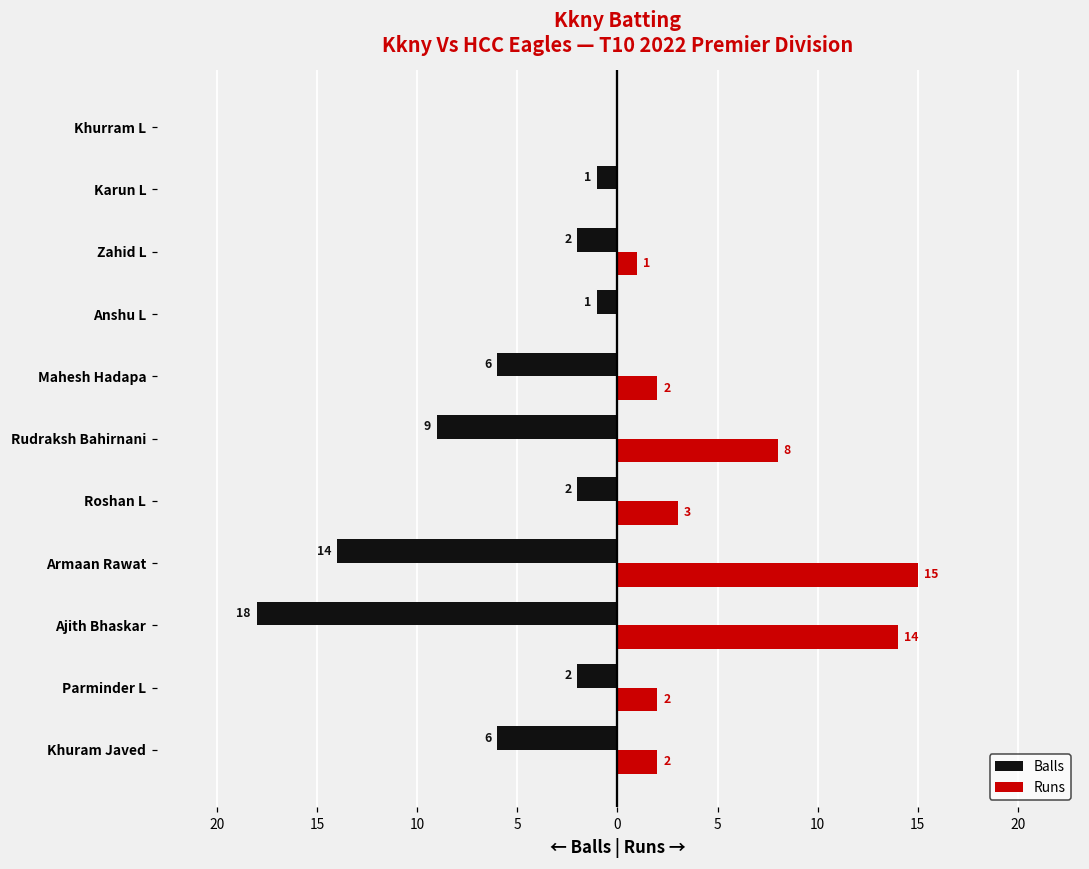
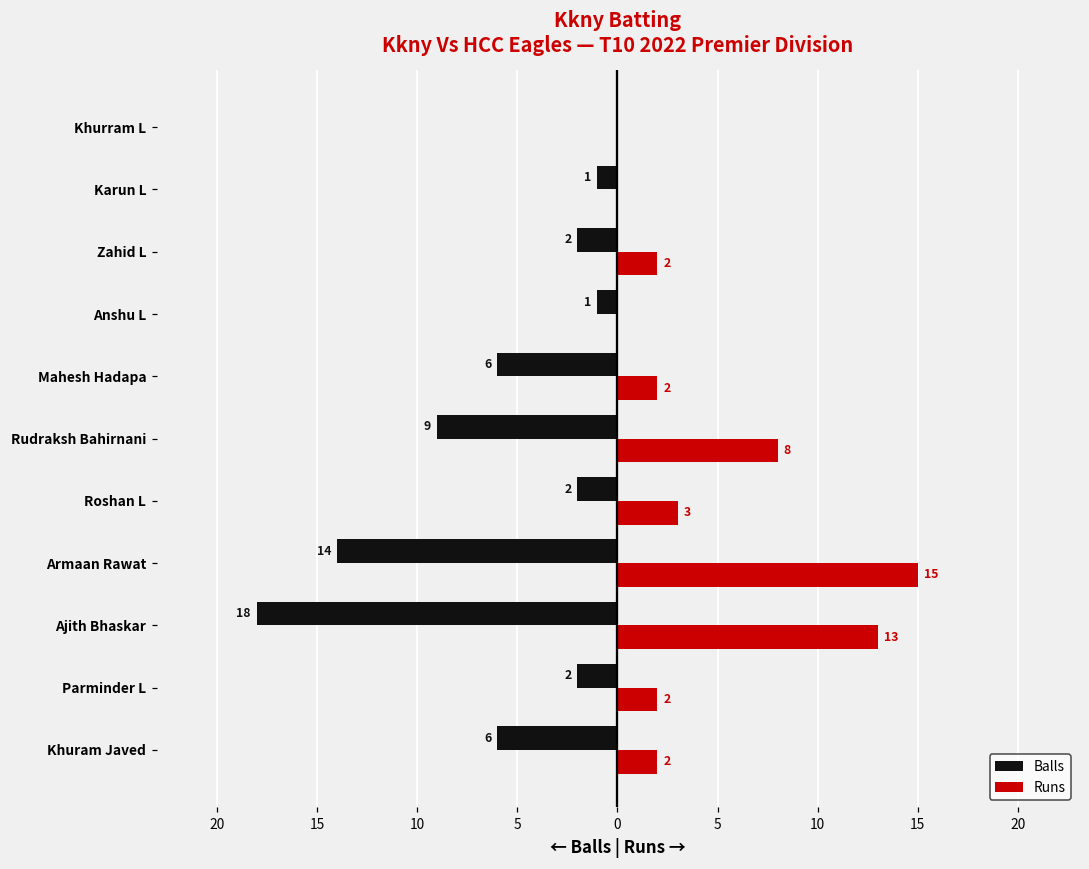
Runs, Zahid L: 1 -> 2
Runs, Ajith Bhaskar: 14 -> 13
